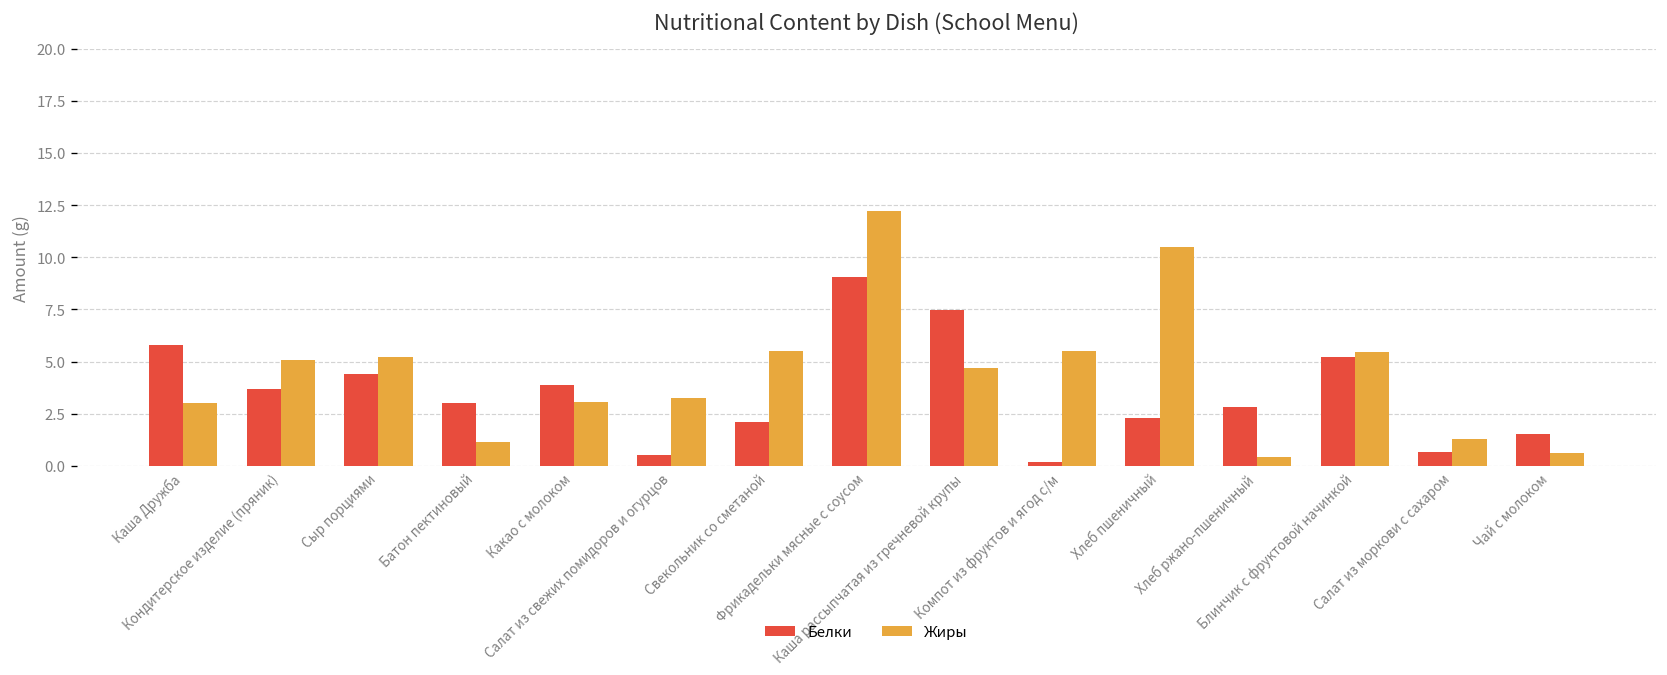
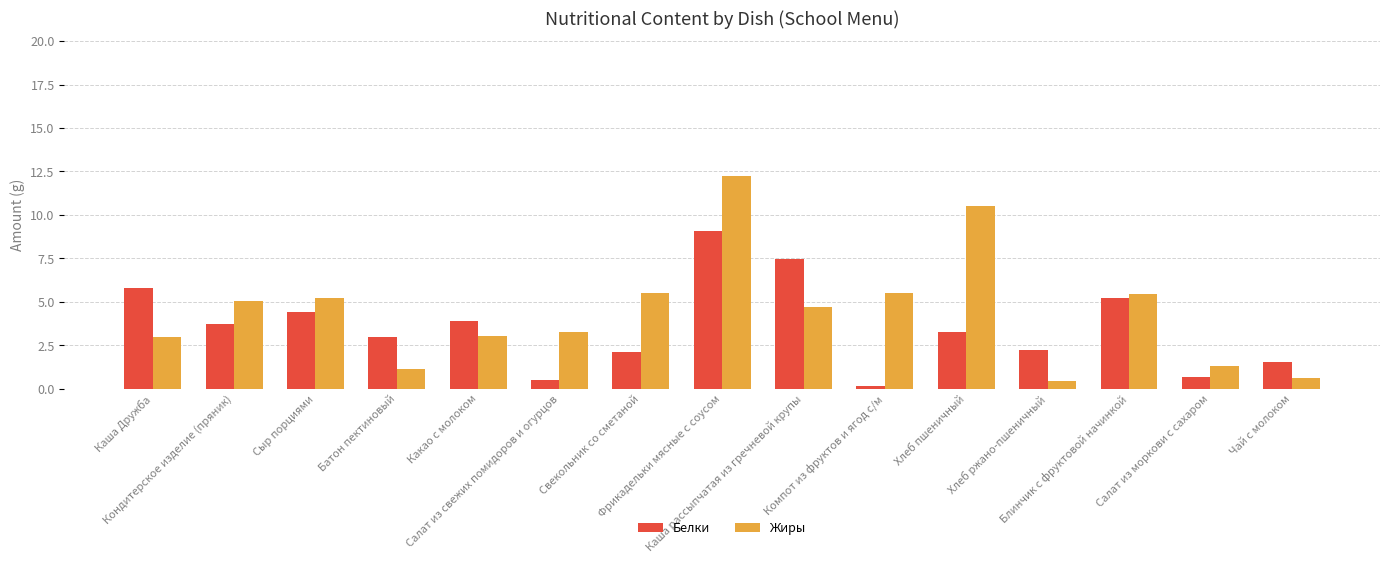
Белки, Хлеб пшеничный: 2.3 -> 3.3
Белки, Хлеб ржано-пшеничный: 2.8 -> 2.2
